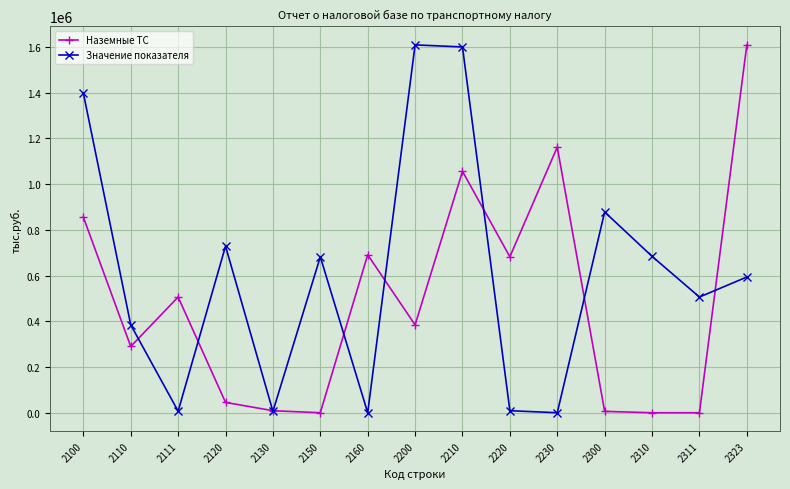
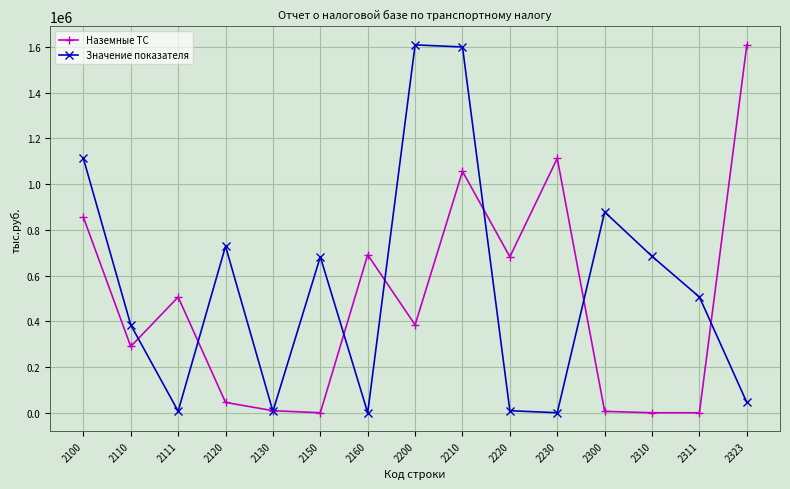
Значение показателя, 2100: 1400000 -> 1110000
Наземные ТС, 2230: 1160000 -> 1110000
Значение показателя, 2323: 590000 -> 50000
